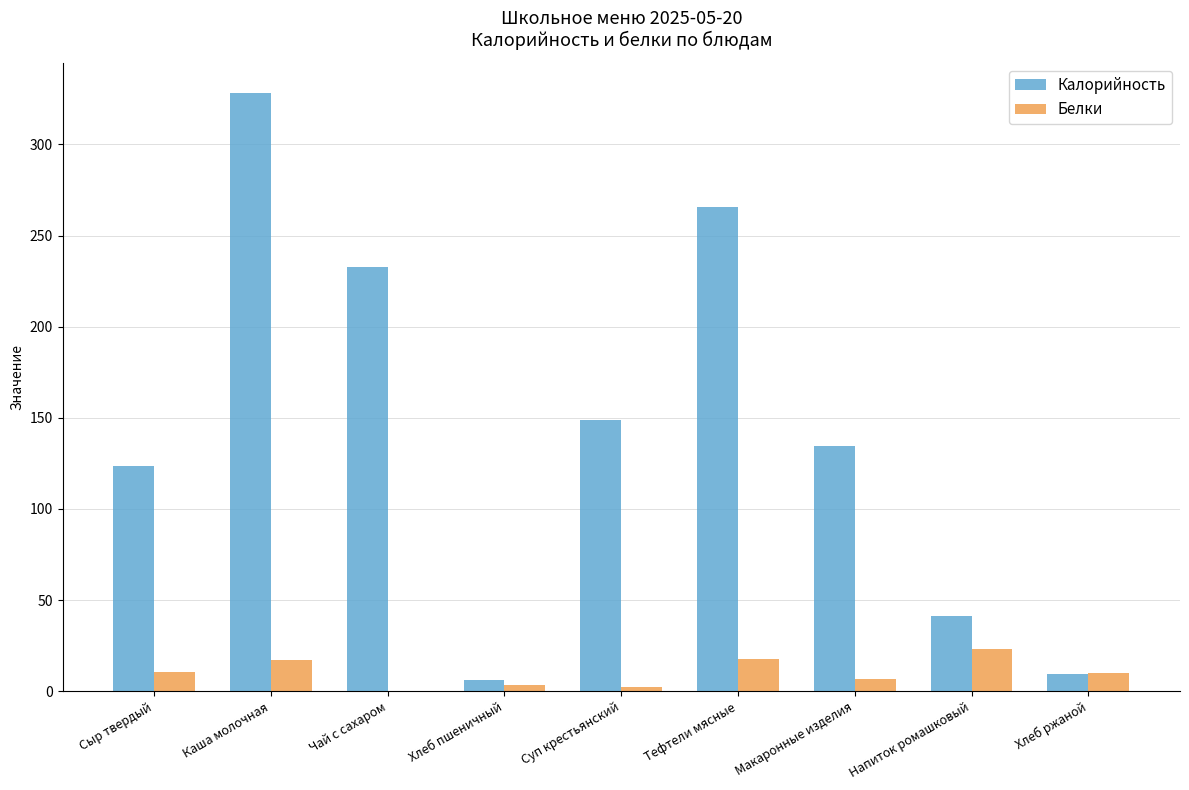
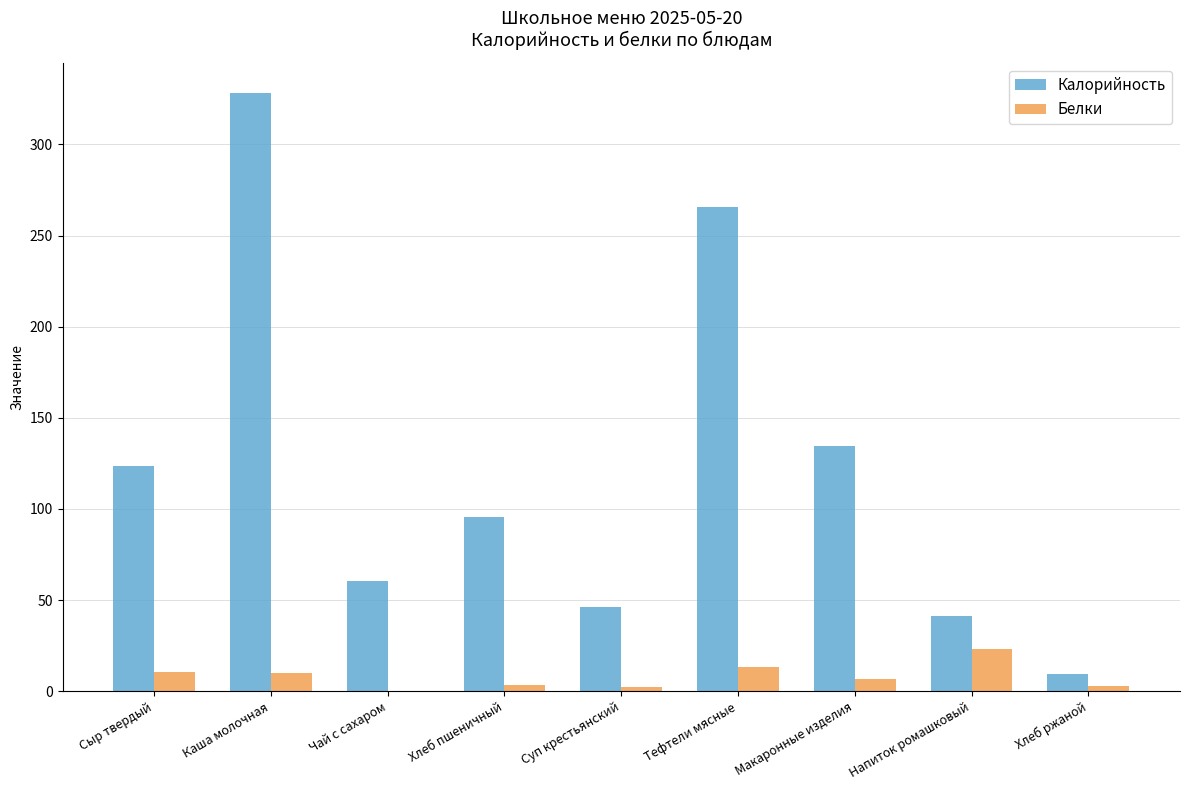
Белки, Каша молочная: 17 -> 10
Калорийность, Чай с сахаром: 233 -> 60
Калорийность, Хлеб пшеничный: 6 -> 96
Калорийность, Суп крестьянский: 149 -> 46
Белки, Тефтели мясные: 18 -> 13
Белки, Хлеб ржаной: 10 -> 3
